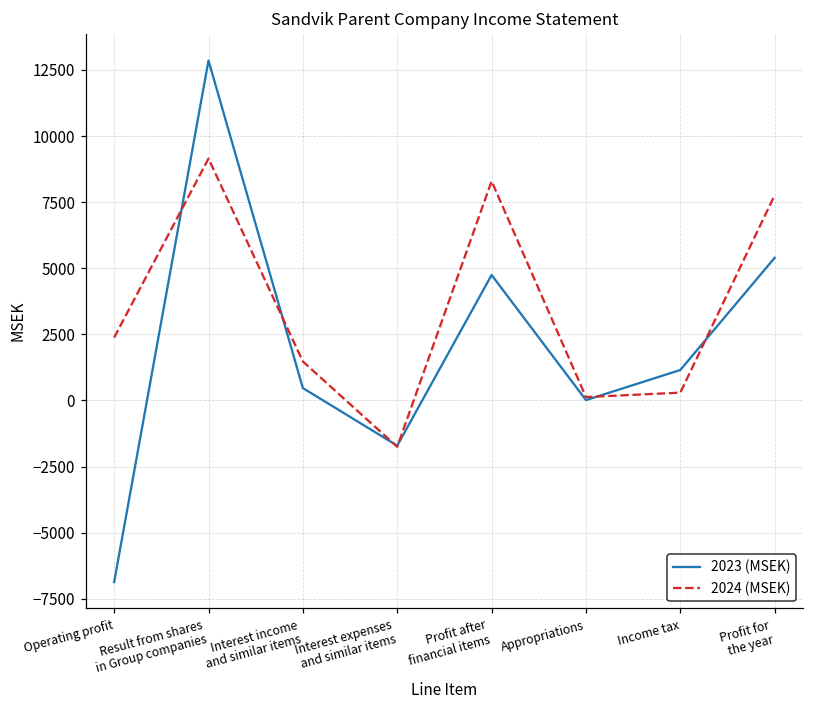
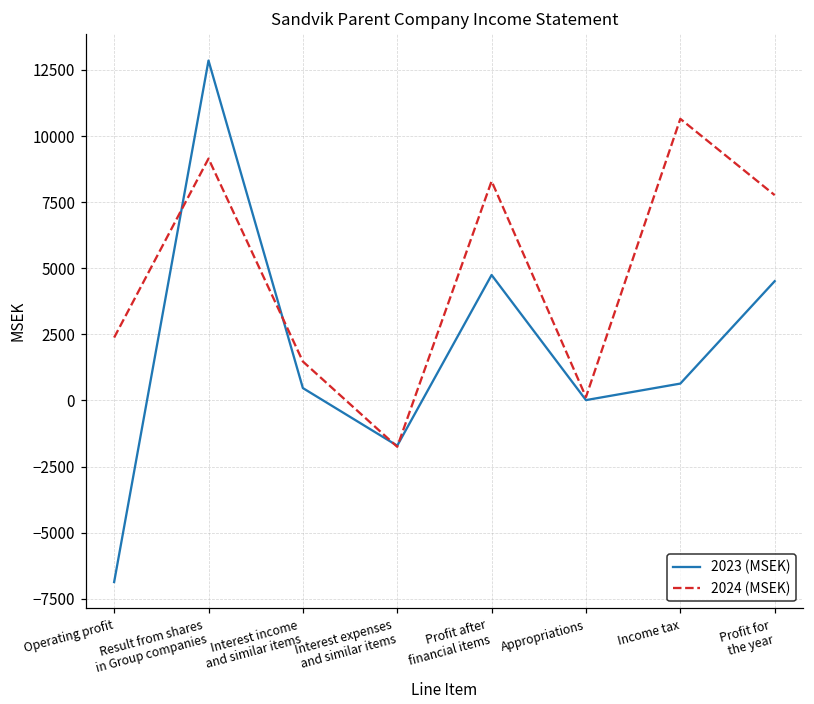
2023 (MSEK), Income tax: 1200 -> 600
2024 (MSEK), Income tax: 300 -> 10700
2023 (MSEK), Profit for the year: 5400 -> 4500
